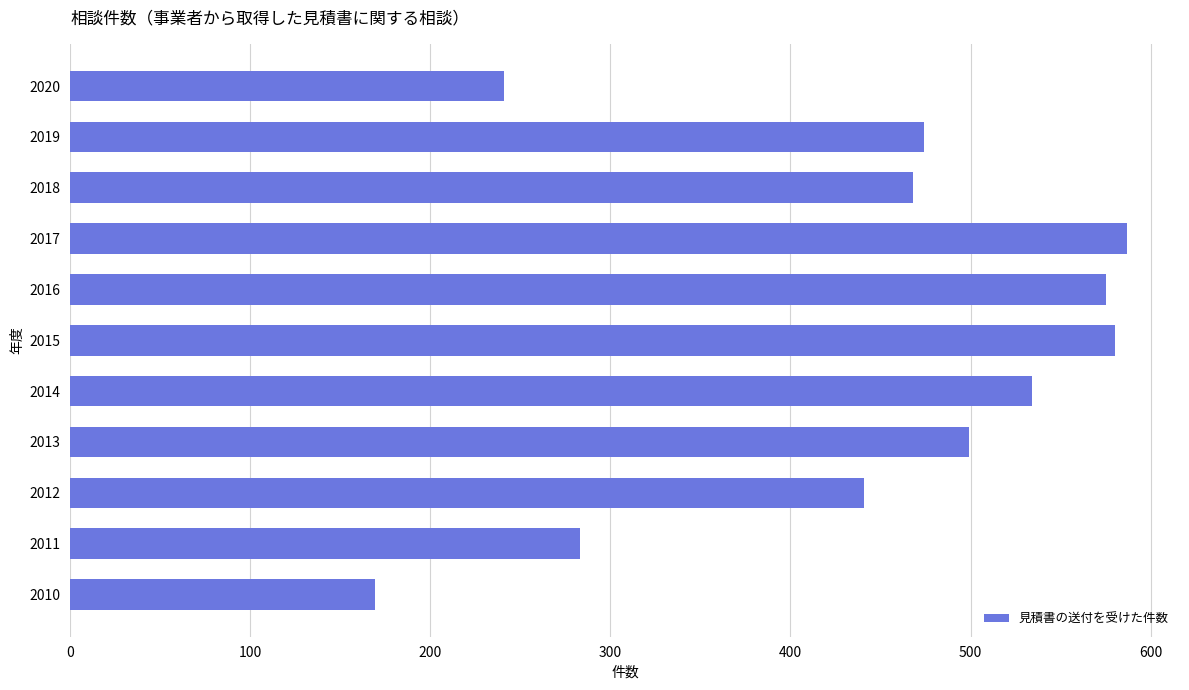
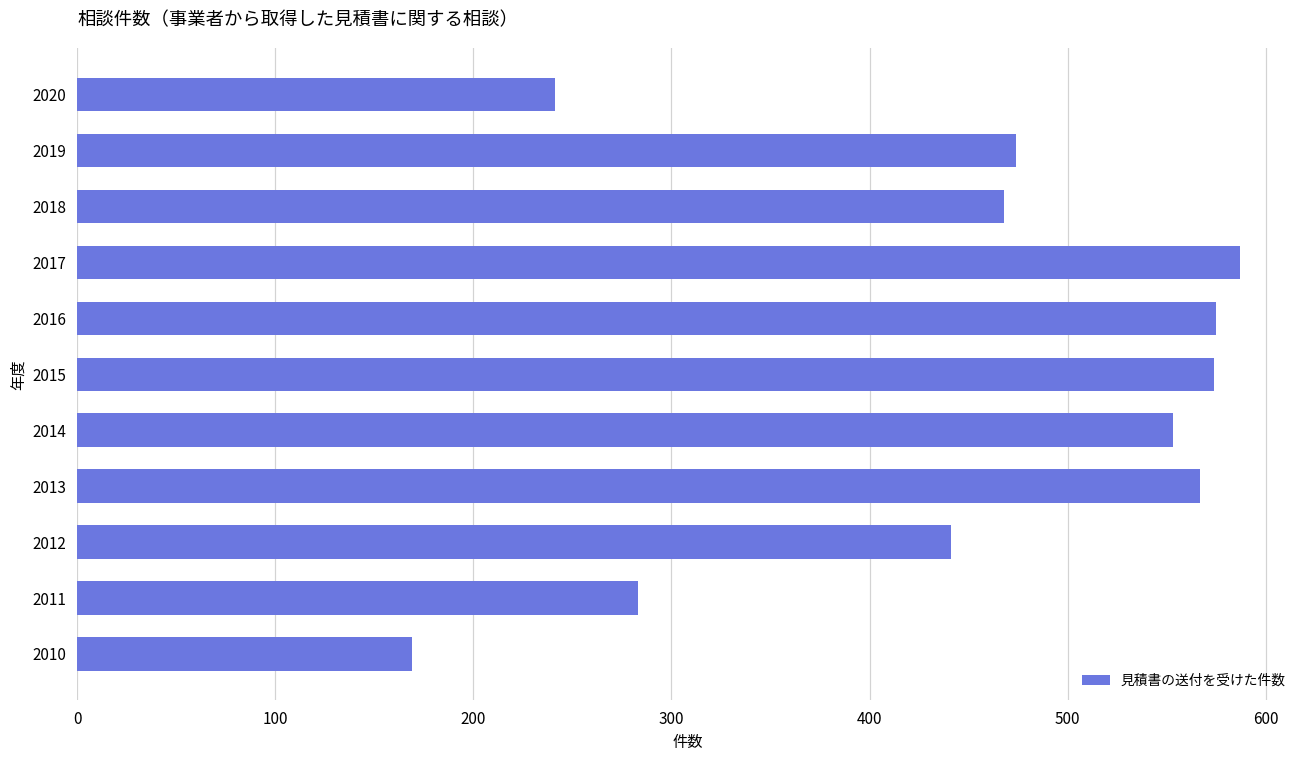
2015: 580 -> 574
2014: 534 -> 553
2013: 499 -> 567
